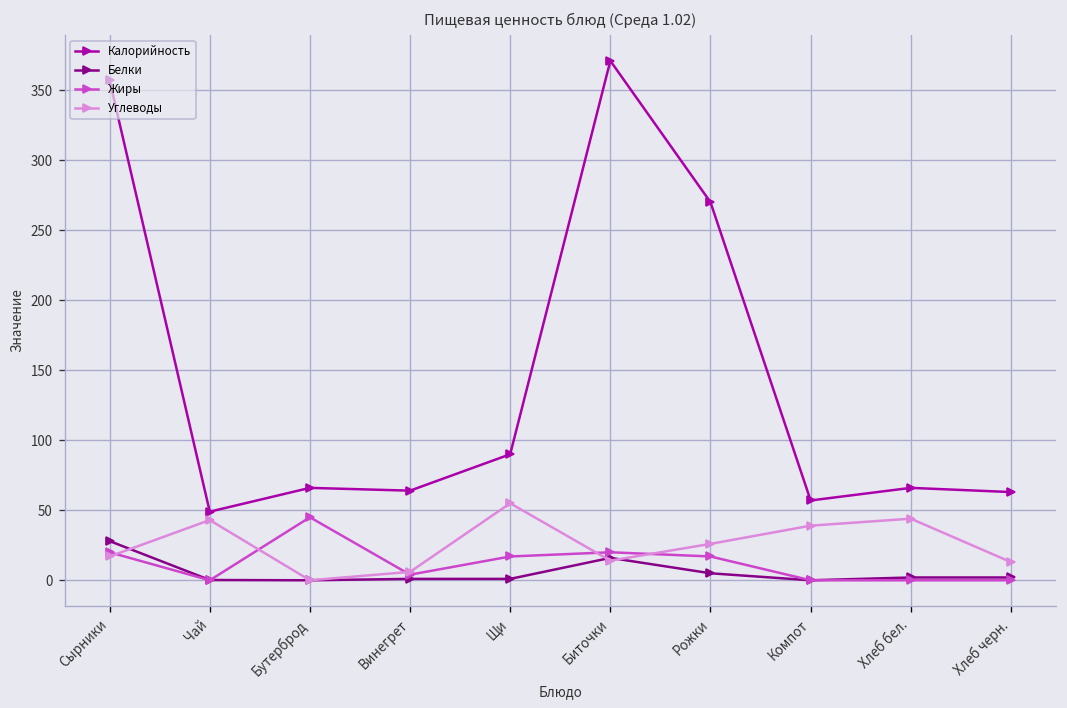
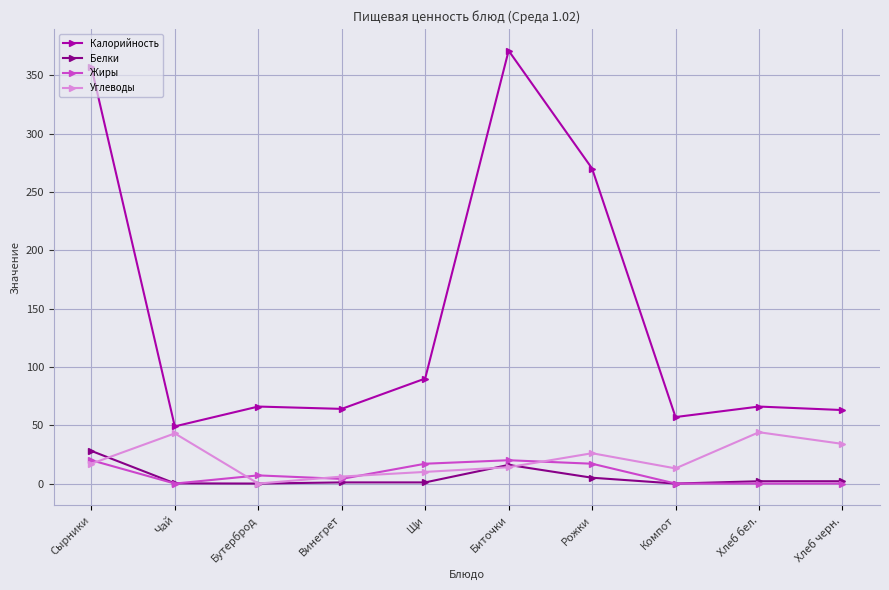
Жиры, Бутерброд: 45 -> 7
Углеводы, Щи: 55 -> 10
Углеводы, Компот: 39 -> 13
Углеводы, Хлеб черн.: 13 -> 34
